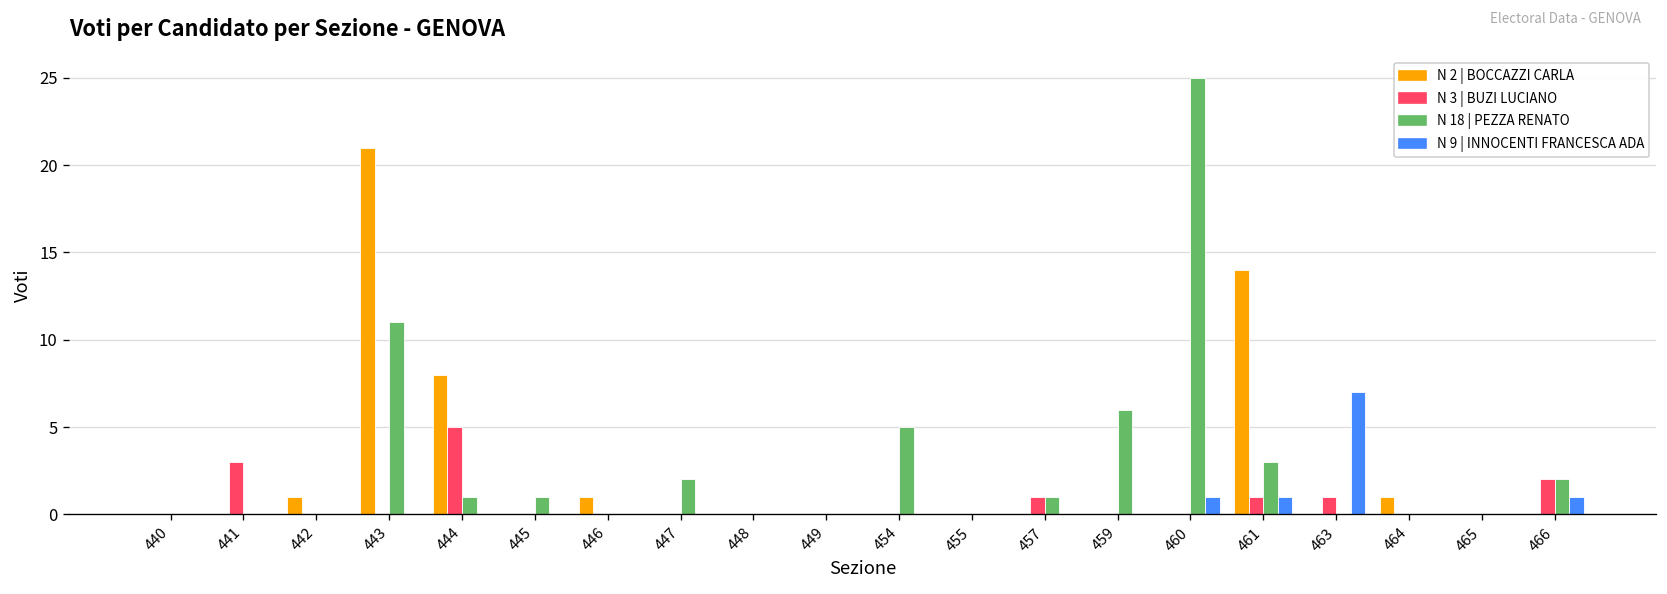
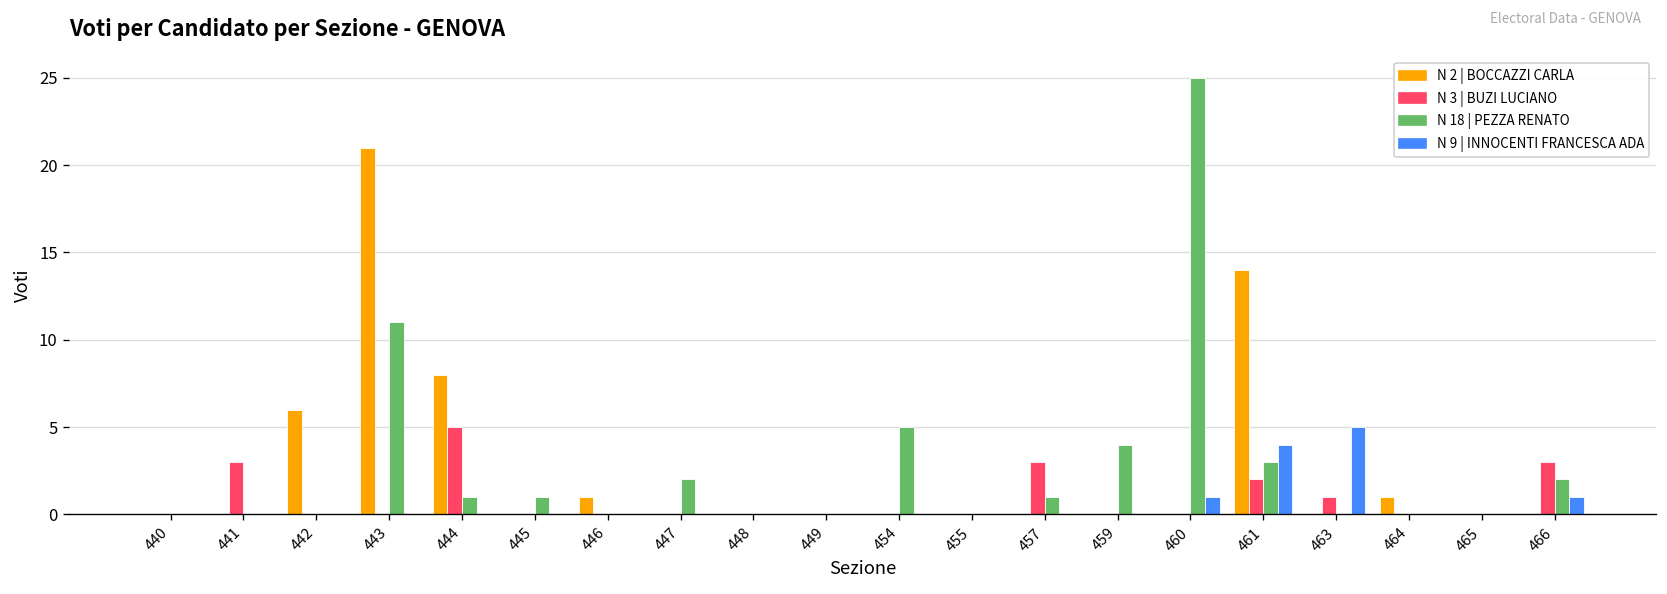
N 2 | BOCCAZZI CARLA, 442: 1 -> 6
N 3 | BUZI LUCIANO, 457: 1 -> 3
N 18 | PEZZA RENATO, 459: 6 -> 4
N 3 | BUZI LUCIANO, 461: 1 -> 2
N 9 | INNOCENTI FRANCESCA ADA, 461: 1 -> 4
N 9 | INNOCENTI FRANCESCA ADA, 463: 7 -> 5
N 3 | BUZI LUCIANO, 466: 2 -> 3
